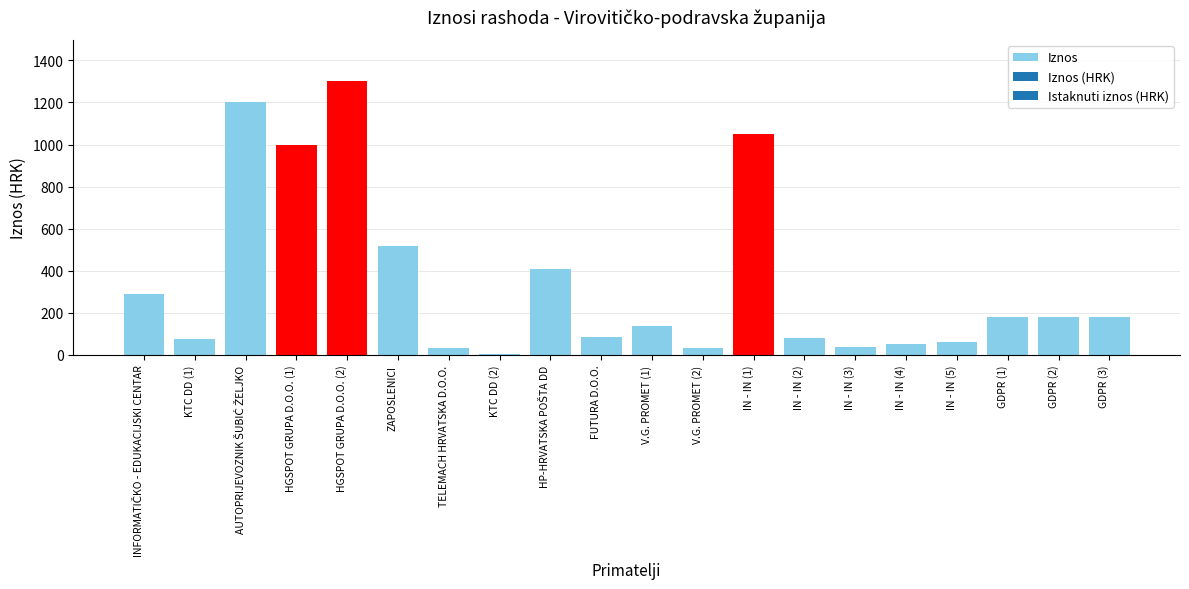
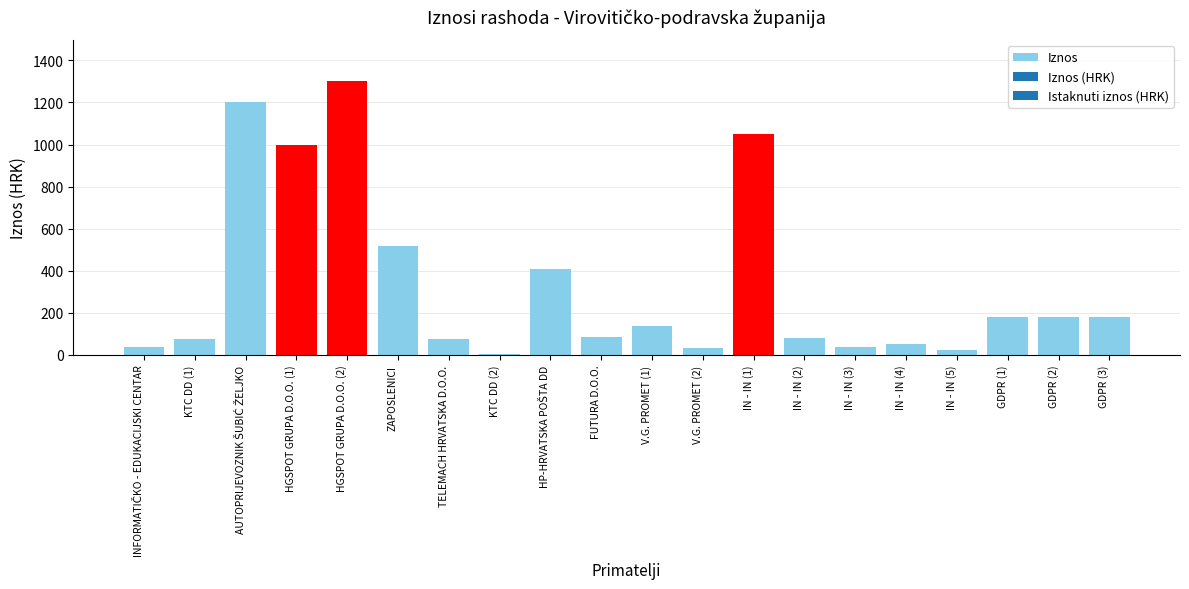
INFORMATIČKO - EDUKACIJSKI CENTAR: 290 -> 40
TELEMACH HRVATSKA D.O.O.: 30 -> 80
IN - IN (5): 60 -> 20
